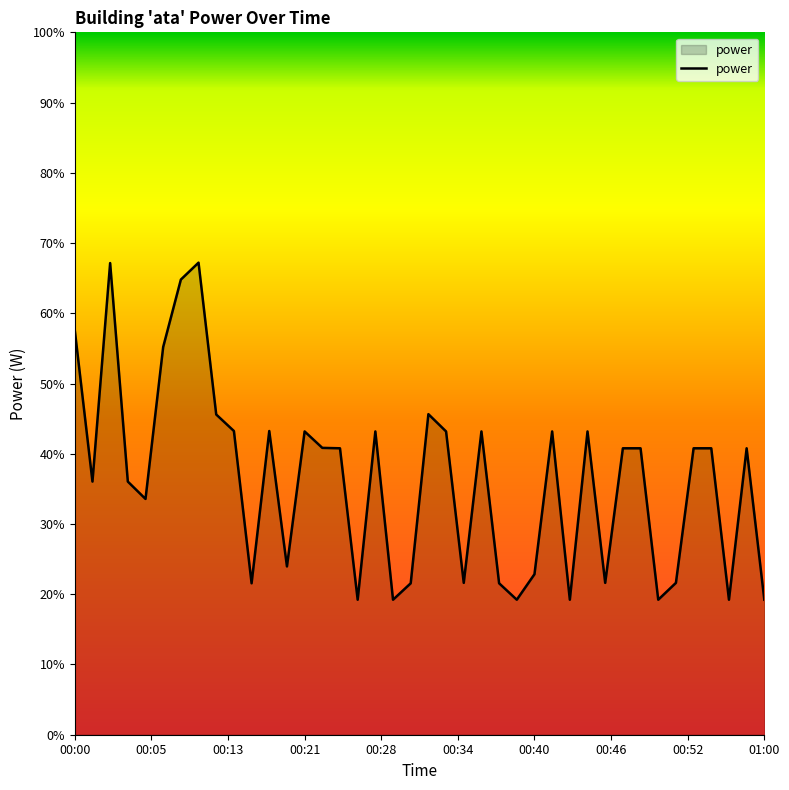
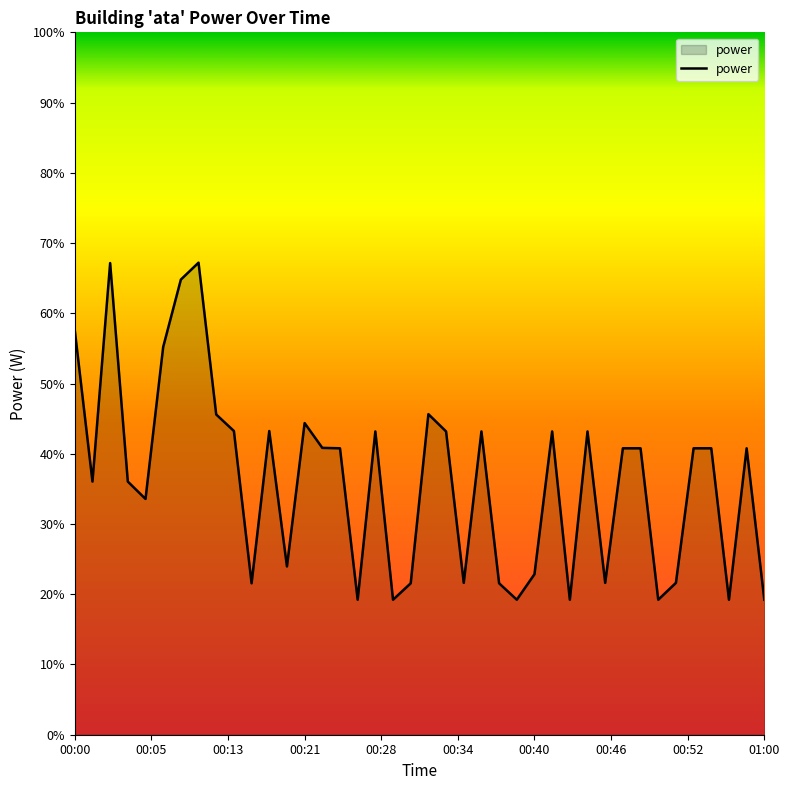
00:21: 43% -> 44%
